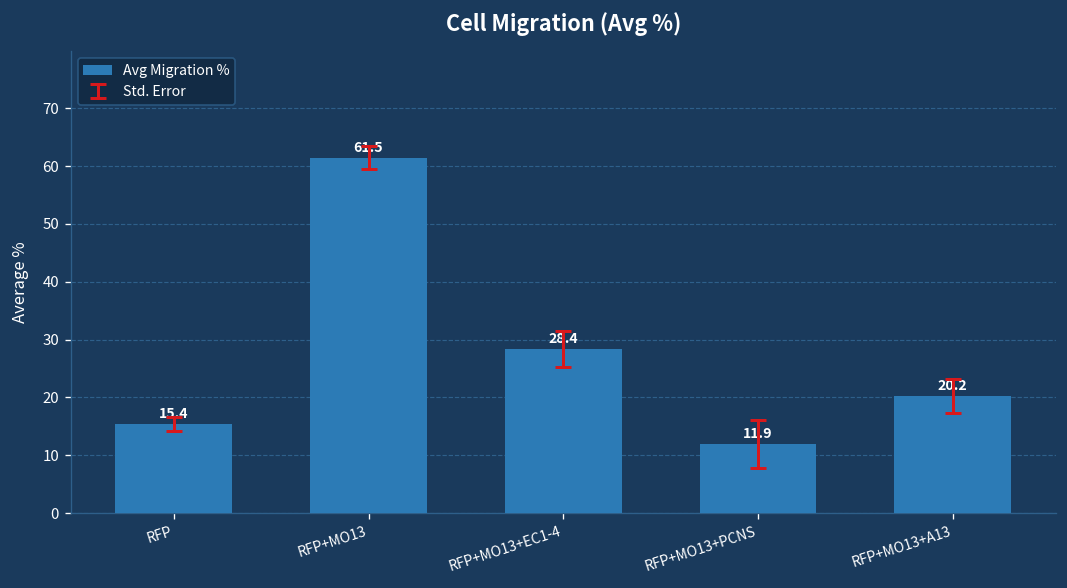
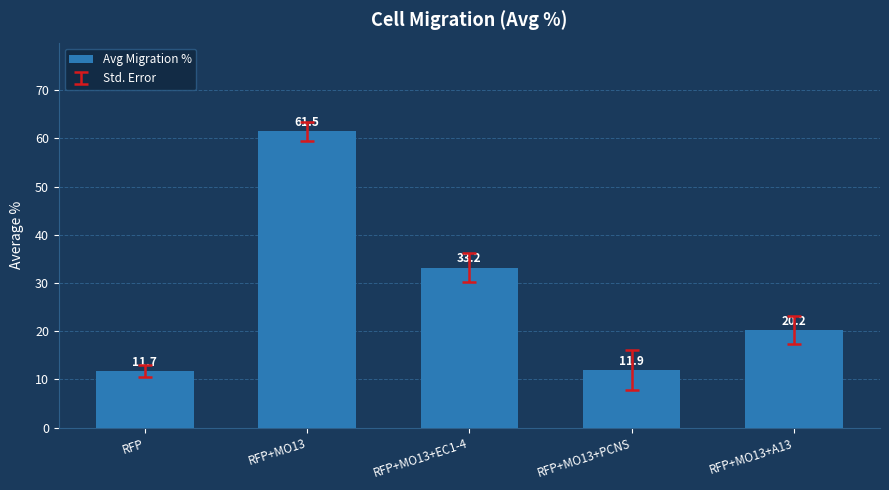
Avg Migration %, RFP: 15.4 -> 11.7
Avg Migration %, RFP+MO13+EC1-4: 28.4 -> 33.2
